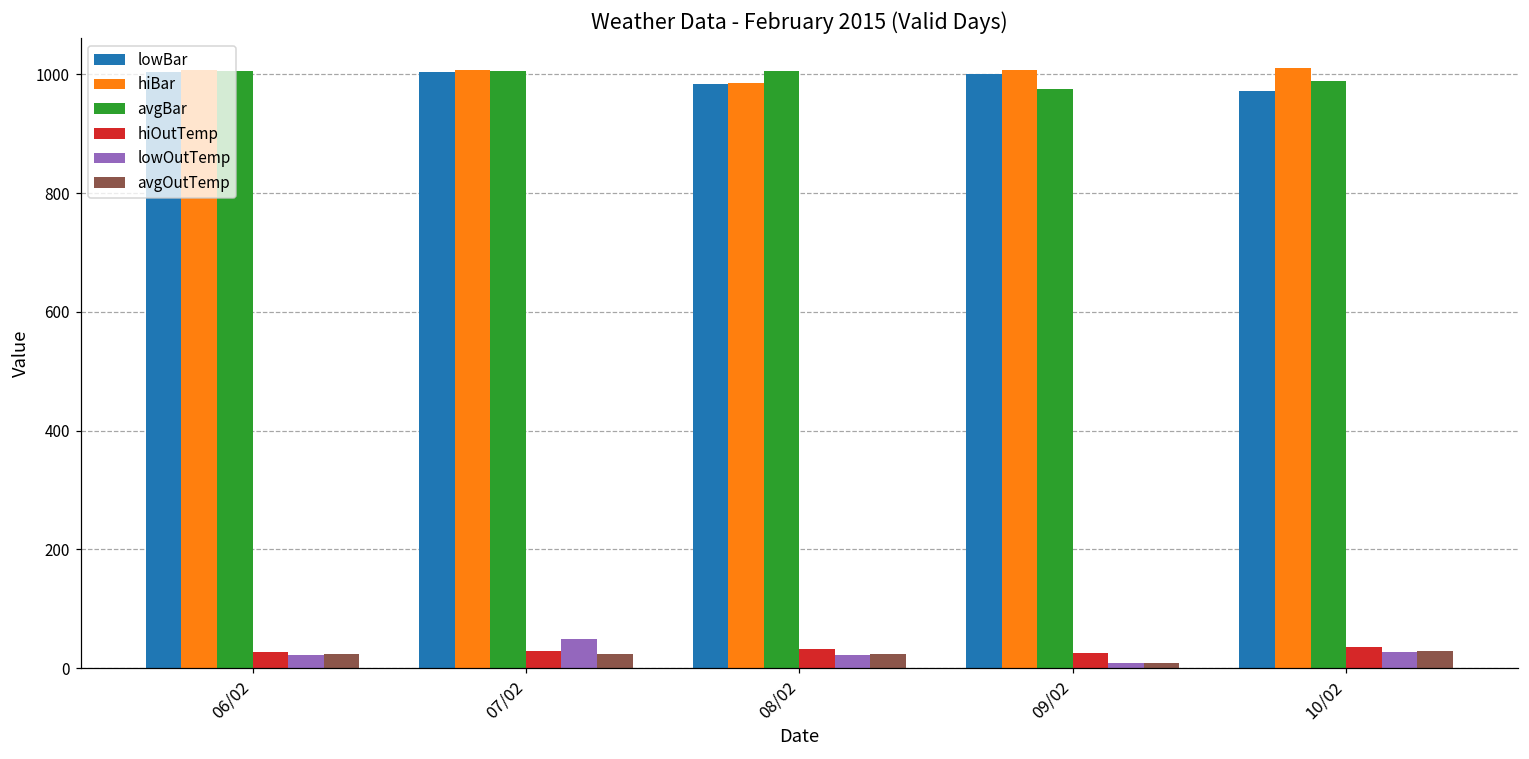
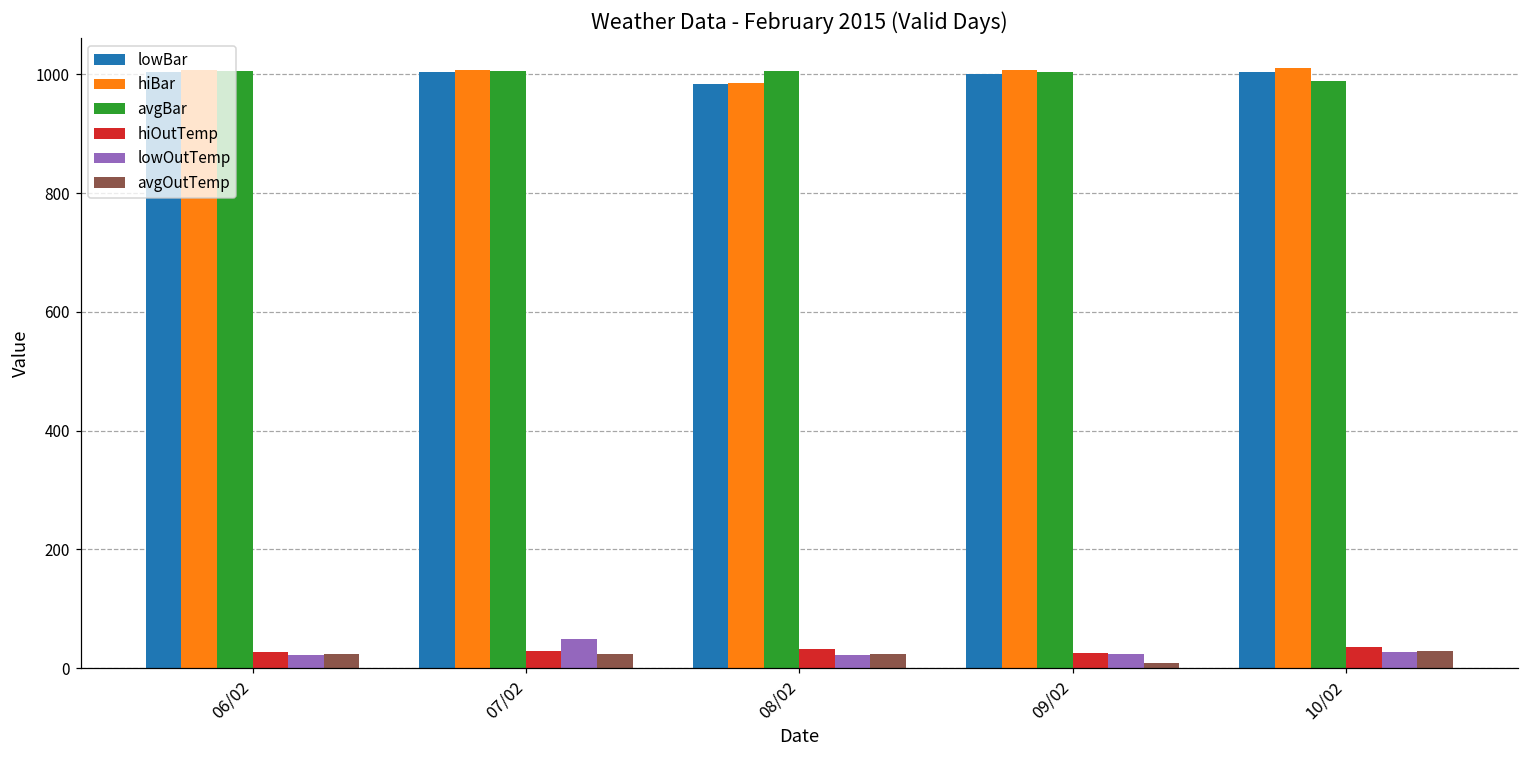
avgBar, 09/02: 980 -> 1000
lowOutTemp, 09/02: 10 -> 20
lowBar, 10/02: 970 -> 1000
